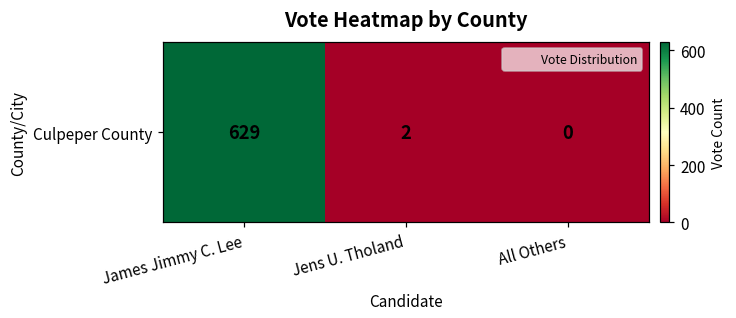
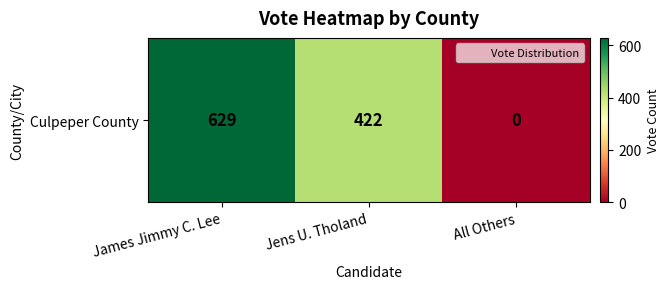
Culpeper County, Jens U. Tholand: 2 -> 422
